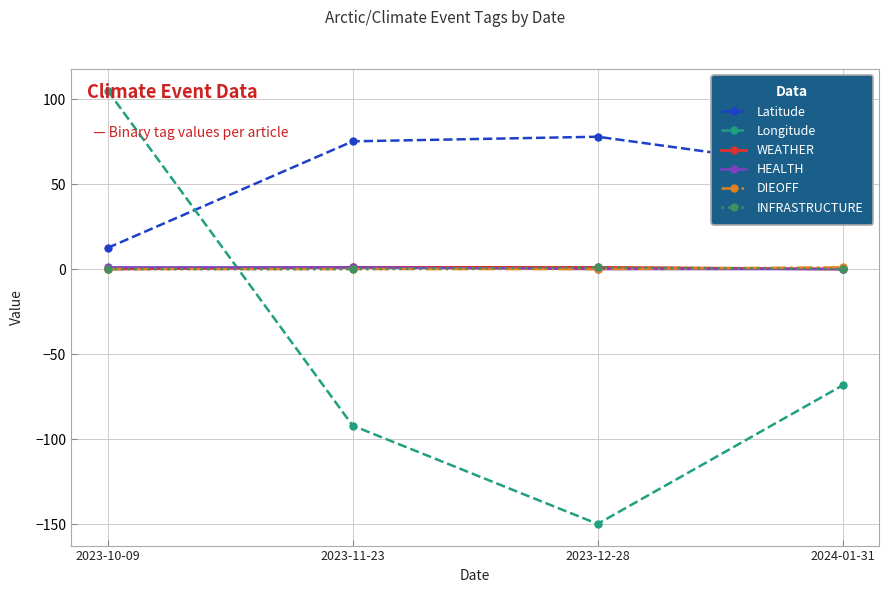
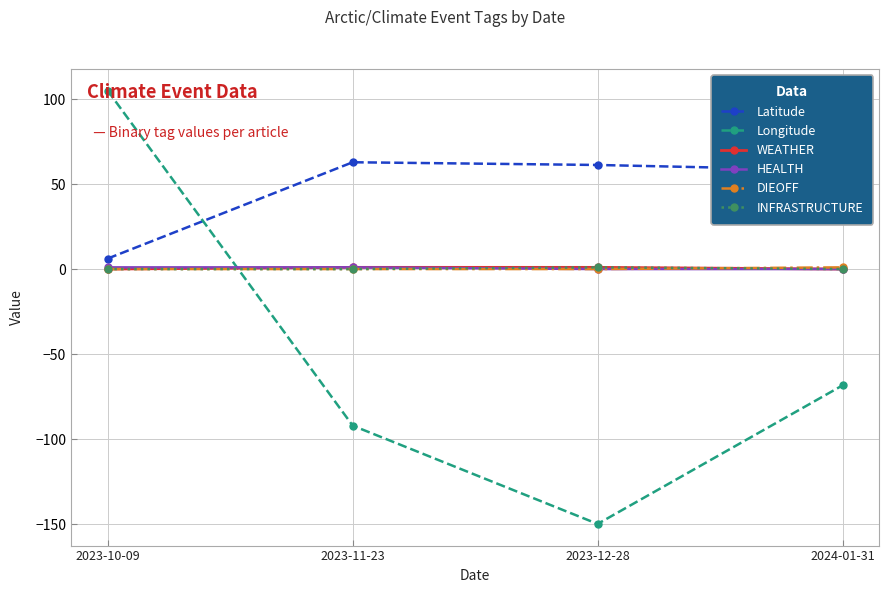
Latitude, 2023-10-09: 12 -> 6
Latitude, 2023-11-23: 75 -> 63
Latitude, 2023-12-28: 78 -> 61
